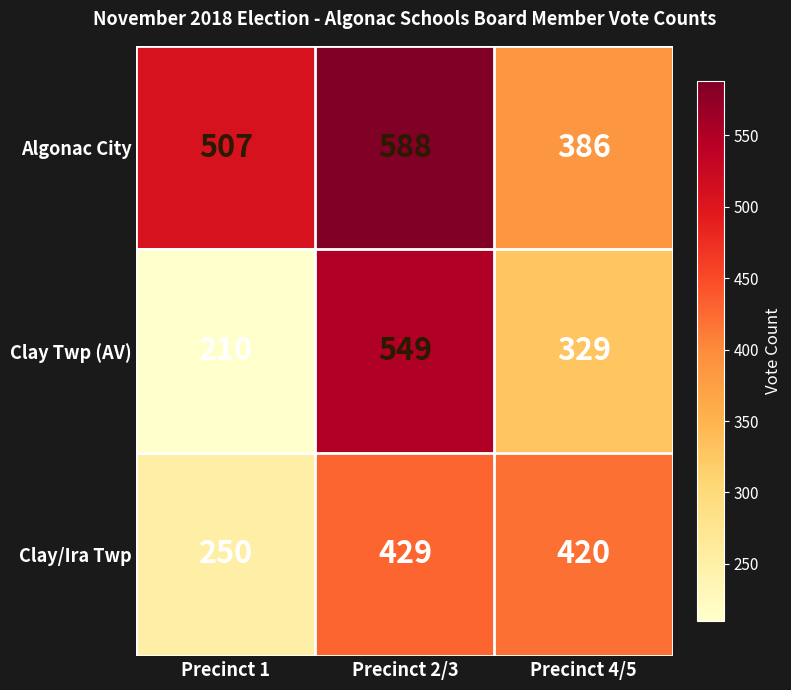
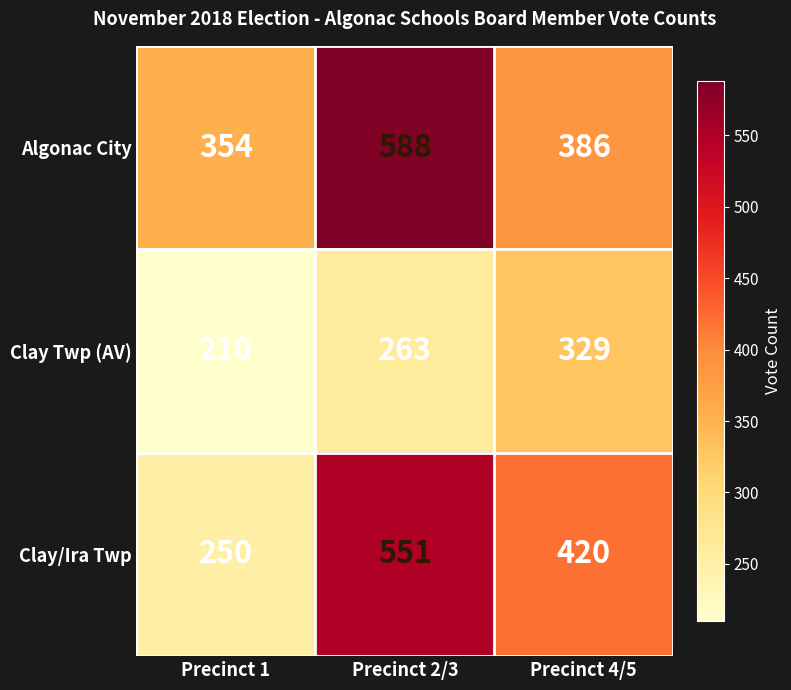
Algonac City, Precinct 1: 507 -> 354
Clay Twp (AV), Precinct 2/3: 549 -> 263
Clay/Ira Twp, Precinct 2/3: 429 -> 551
